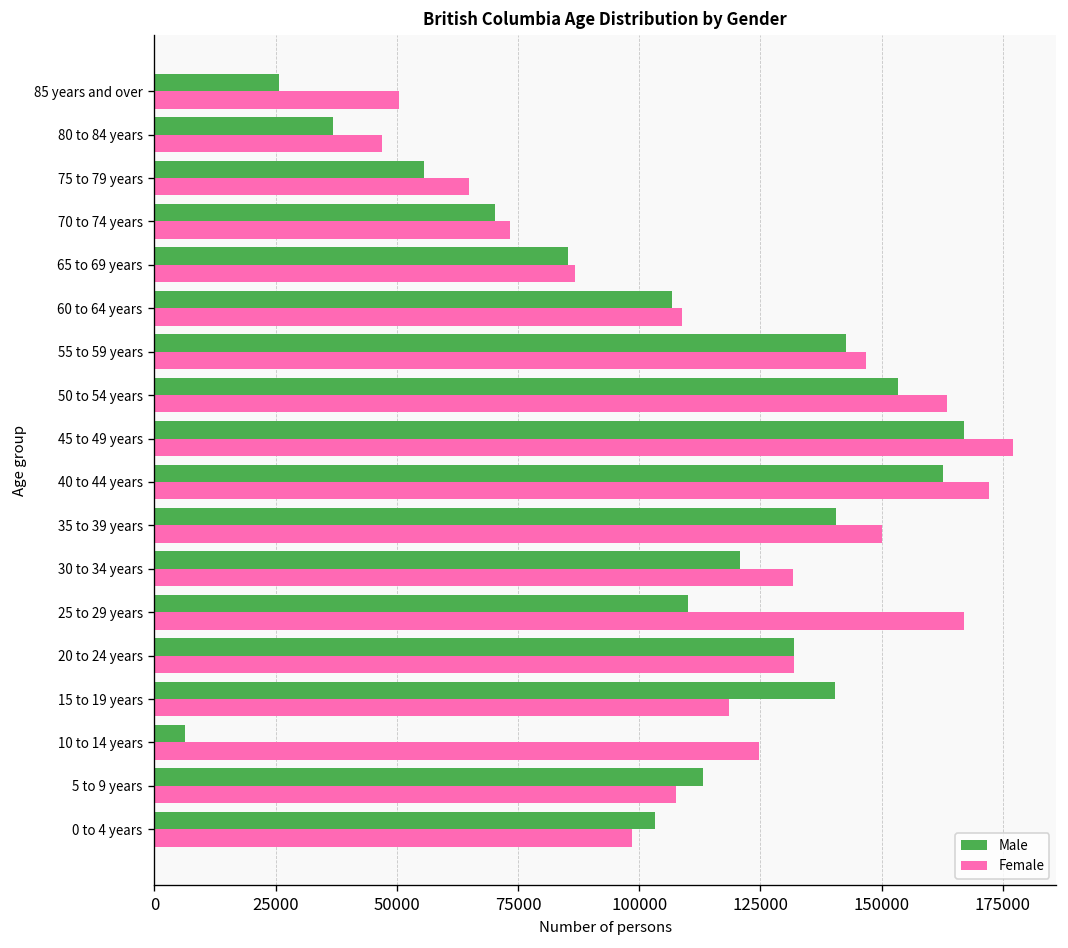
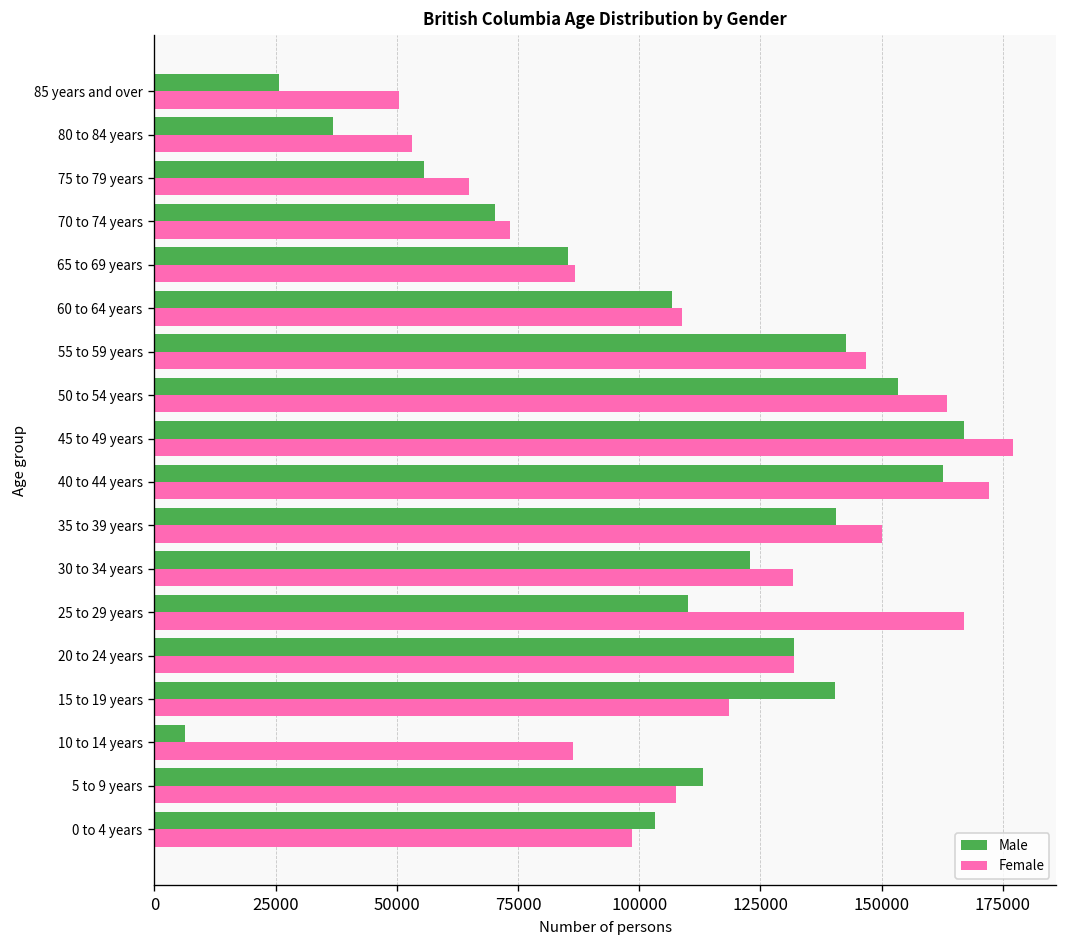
Female, 80 to 84 years: 47000 -> 53000
Male, 30 to 34 years: 121000 -> 123000
Female, 10 to 14 years: 125000 -> 86000
